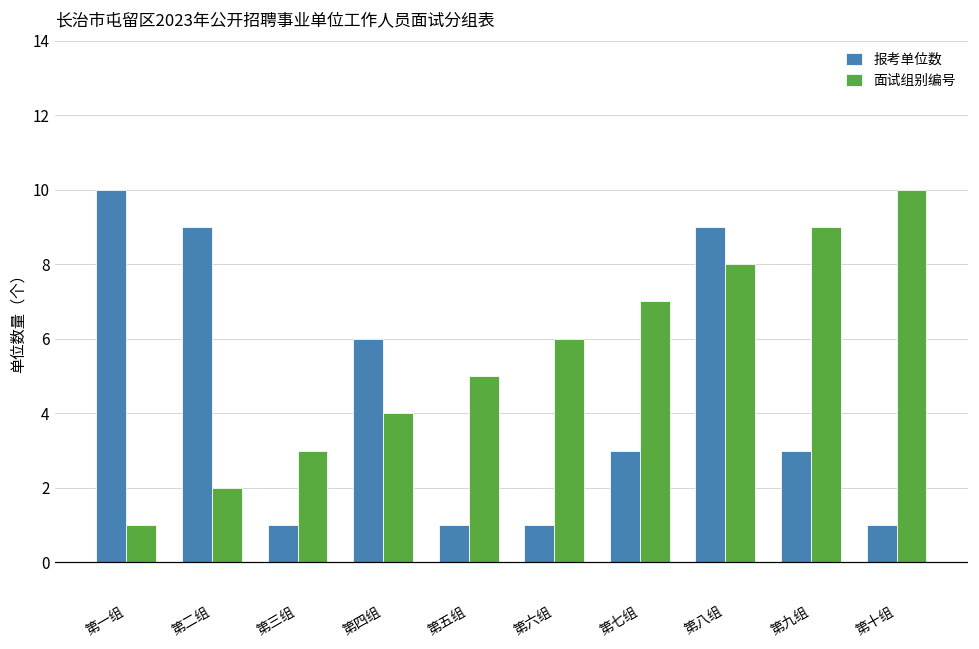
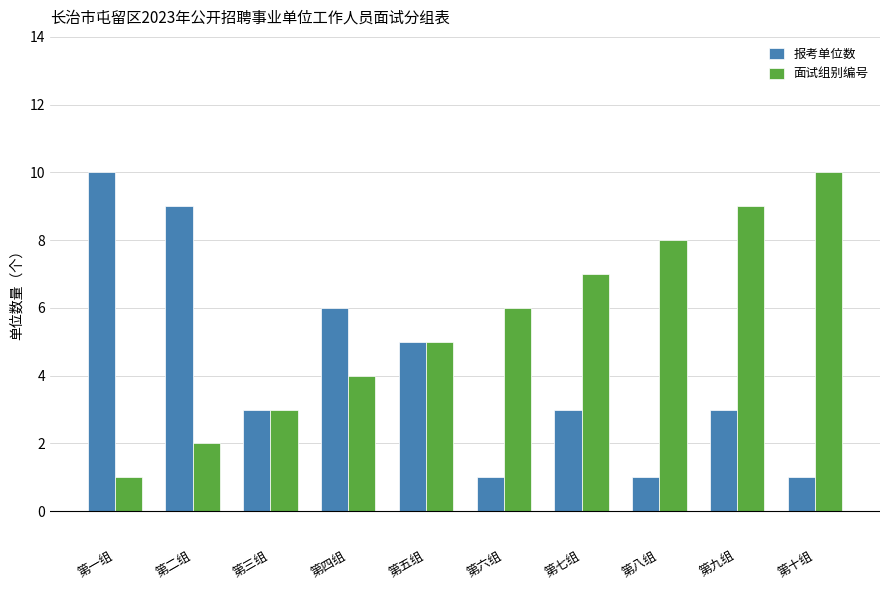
报考单位数, 第三组: 1 -> 3
报考单位数, 第五组: 1 -> 5
报考单位数, 第八组: 9 -> 1
